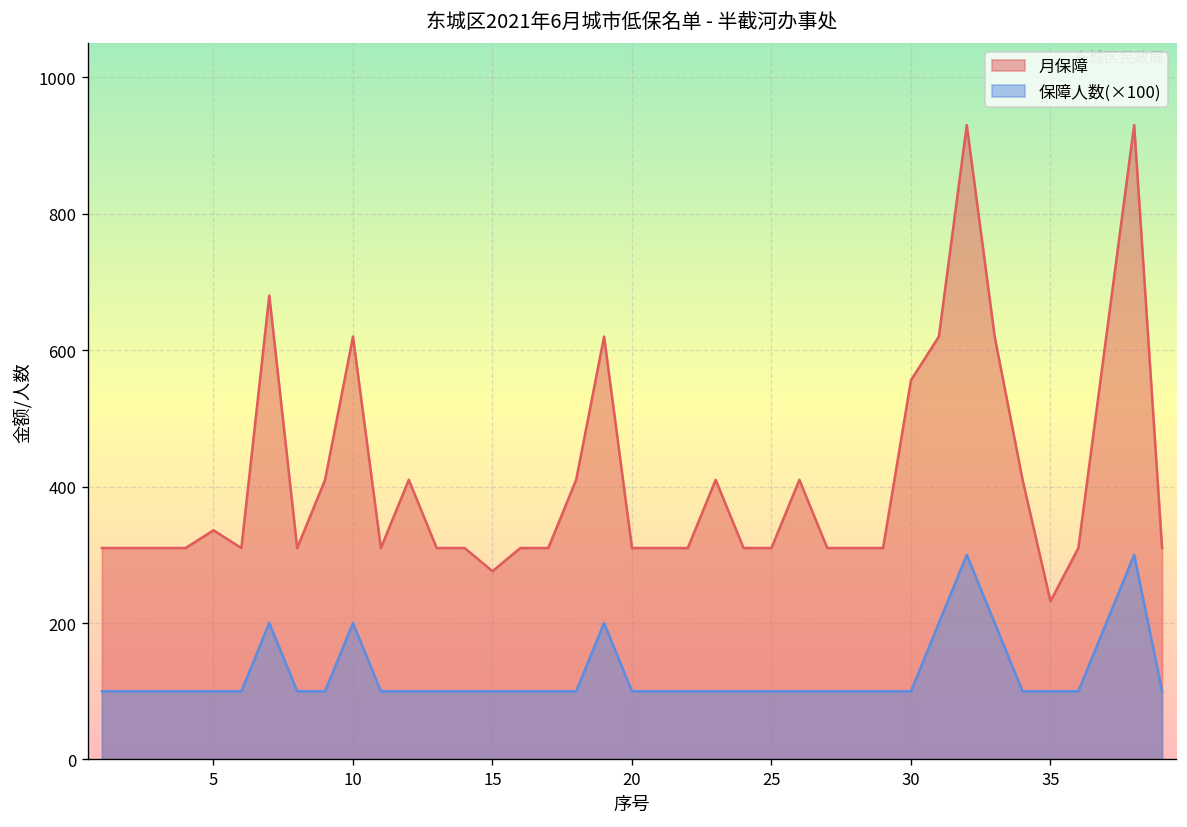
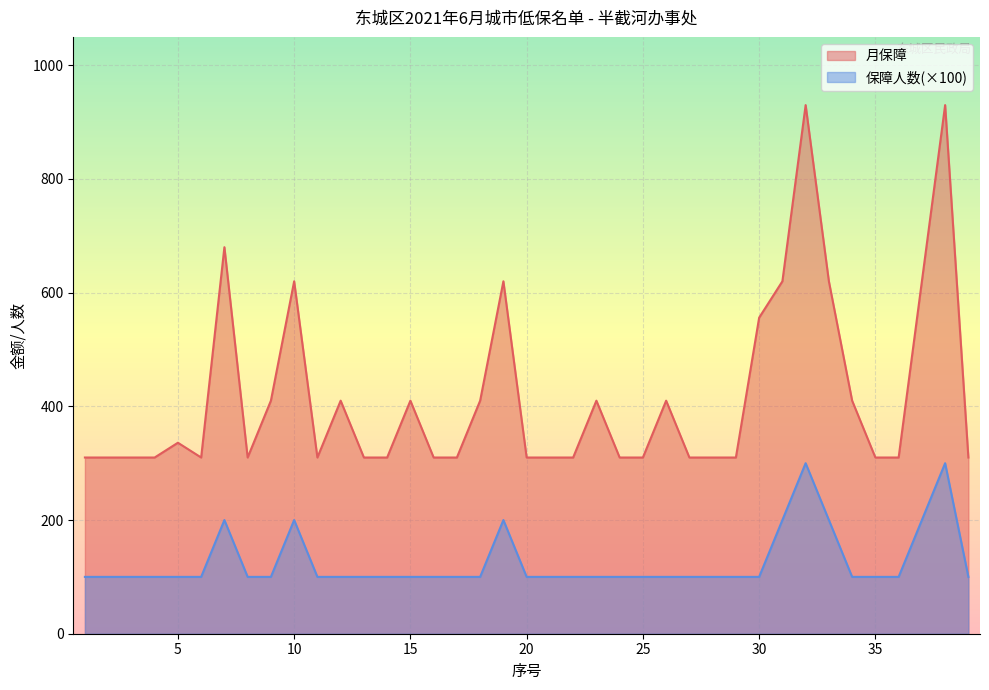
月保障, 15: 280 -> 410
月保障, 35: 230 -> 310
